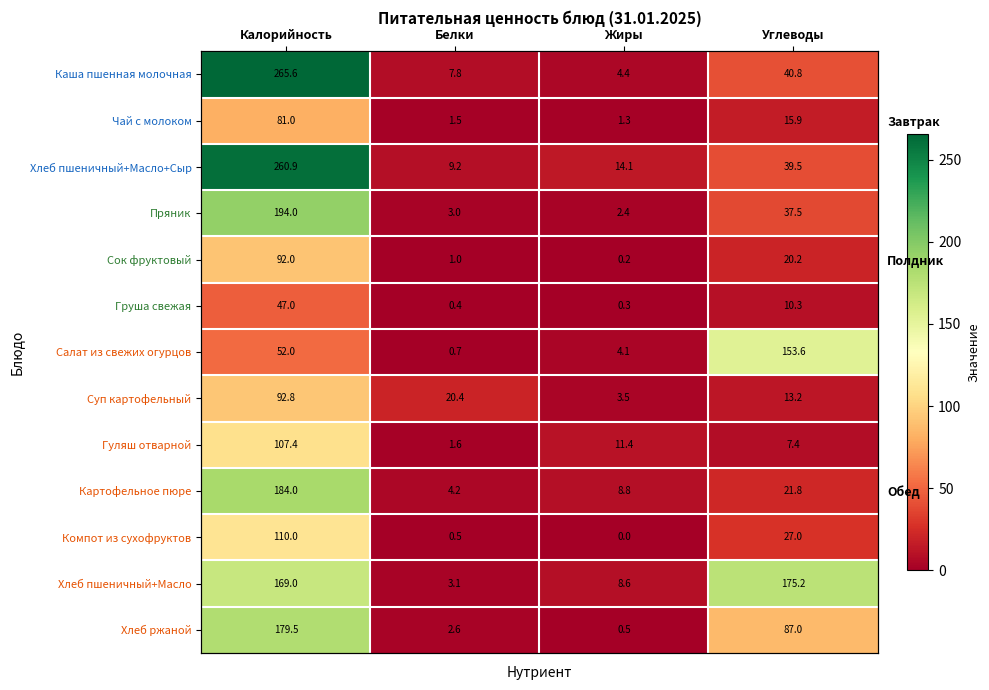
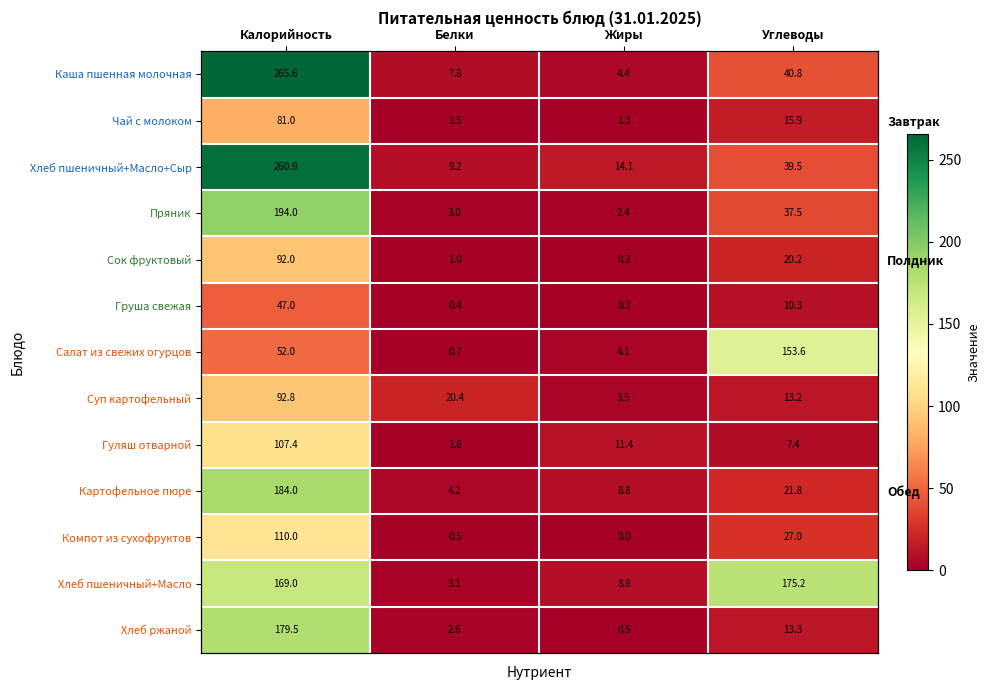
Хлеб ржаной, Углеводы: 87.0 -> 13.3
